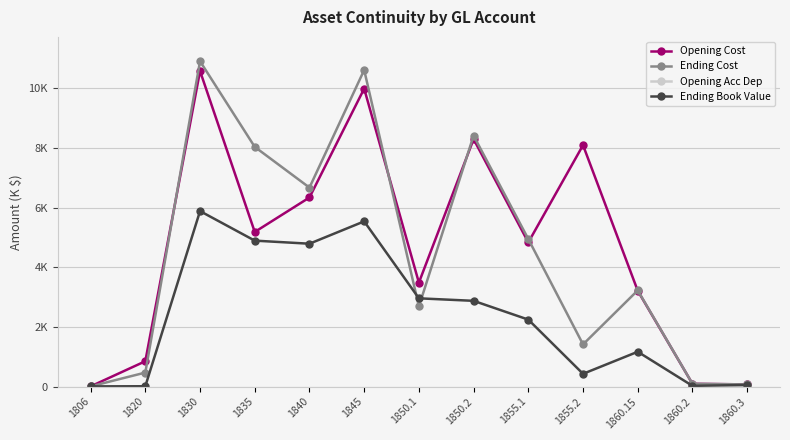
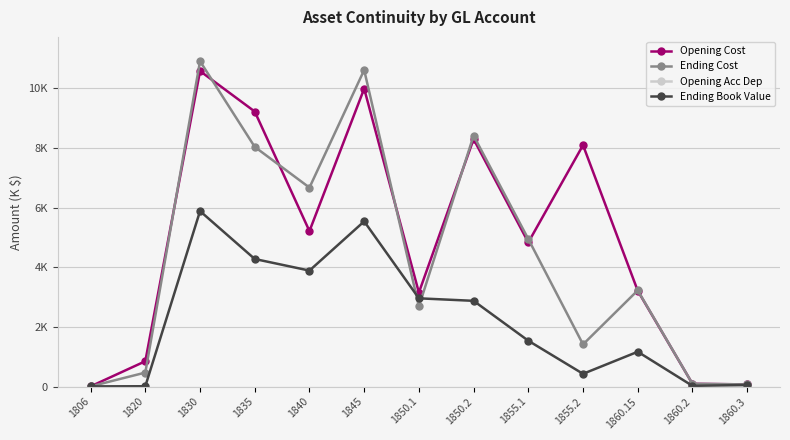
Opening Cost, 1835: 5200 -> 9200
Ending Book Value, 1835: 4900 -> 4300
Opening Cost, 1840: 6300 -> 5200
Ending Book Value, 1840: 4800 -> 3900
Opening Cost, 1850.1: 3500 -> 3200
Ending Book Value, 1855.1: 2200 -> 1500
